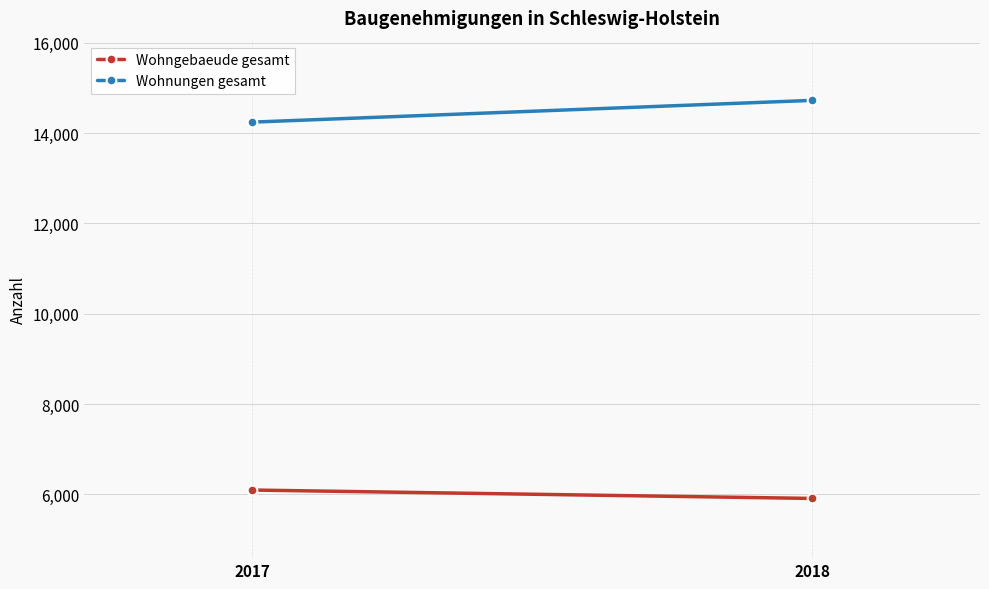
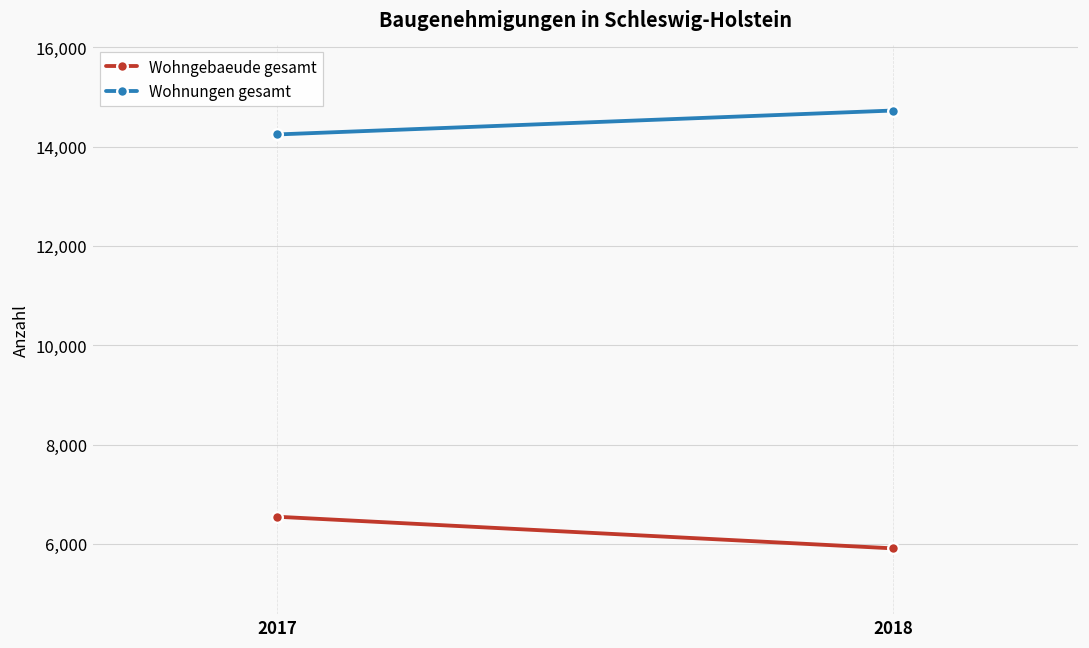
Wohngebaeude gesamt, 2017: 6,100 -> 6,500
